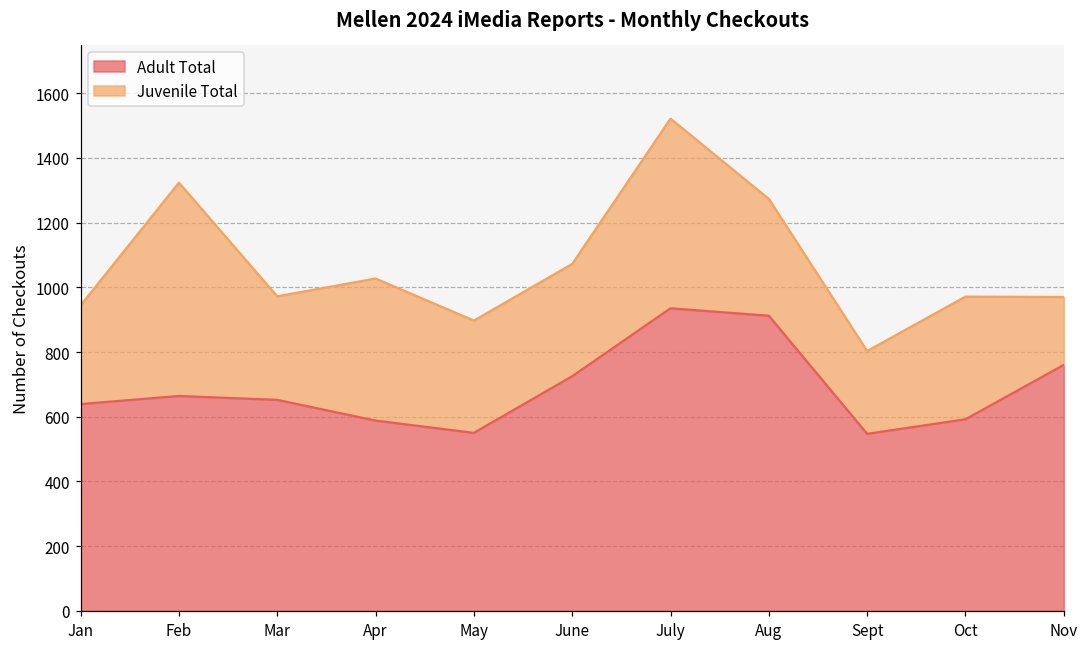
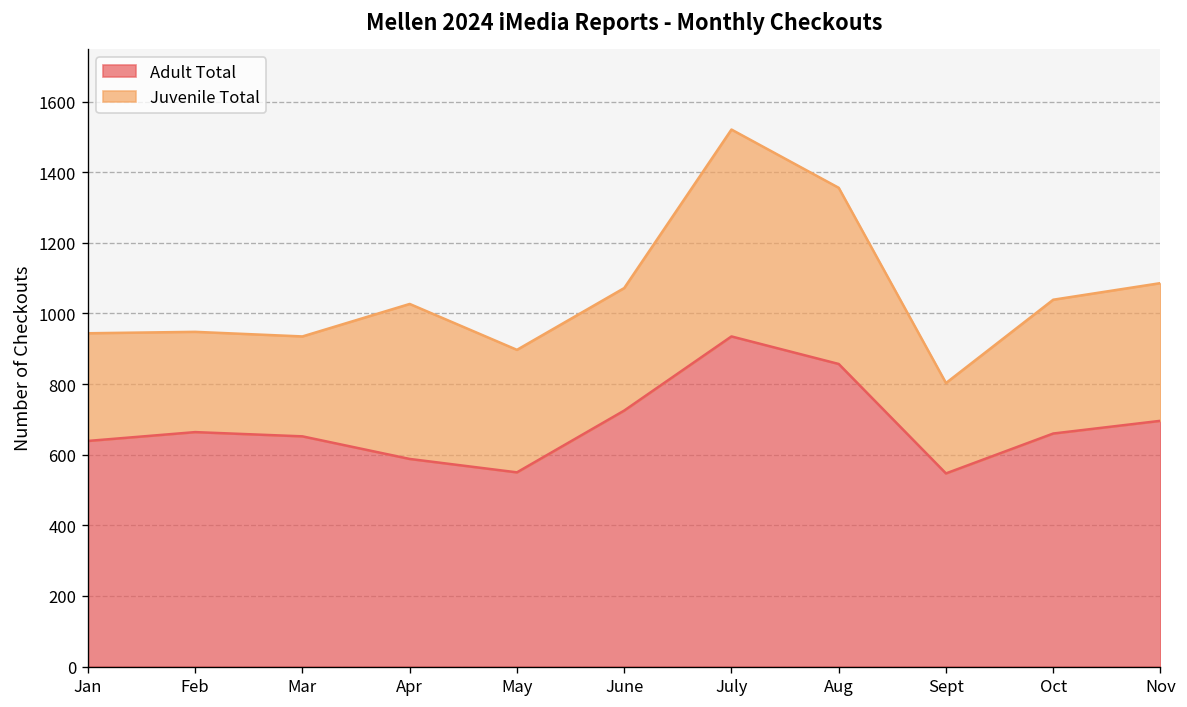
Juvenile Total, Feb: 660 -> 280
Juvenile Total, Mar: 320 -> 280
Adult Total, Aug: 910 -> 860
Juvenile Total, Aug: 360 -> 500
Adult Total, Oct: 590 -> 660
Adult Total, Nov: 760 -> 700
Juvenile Total, Nov: 210 -> 390
